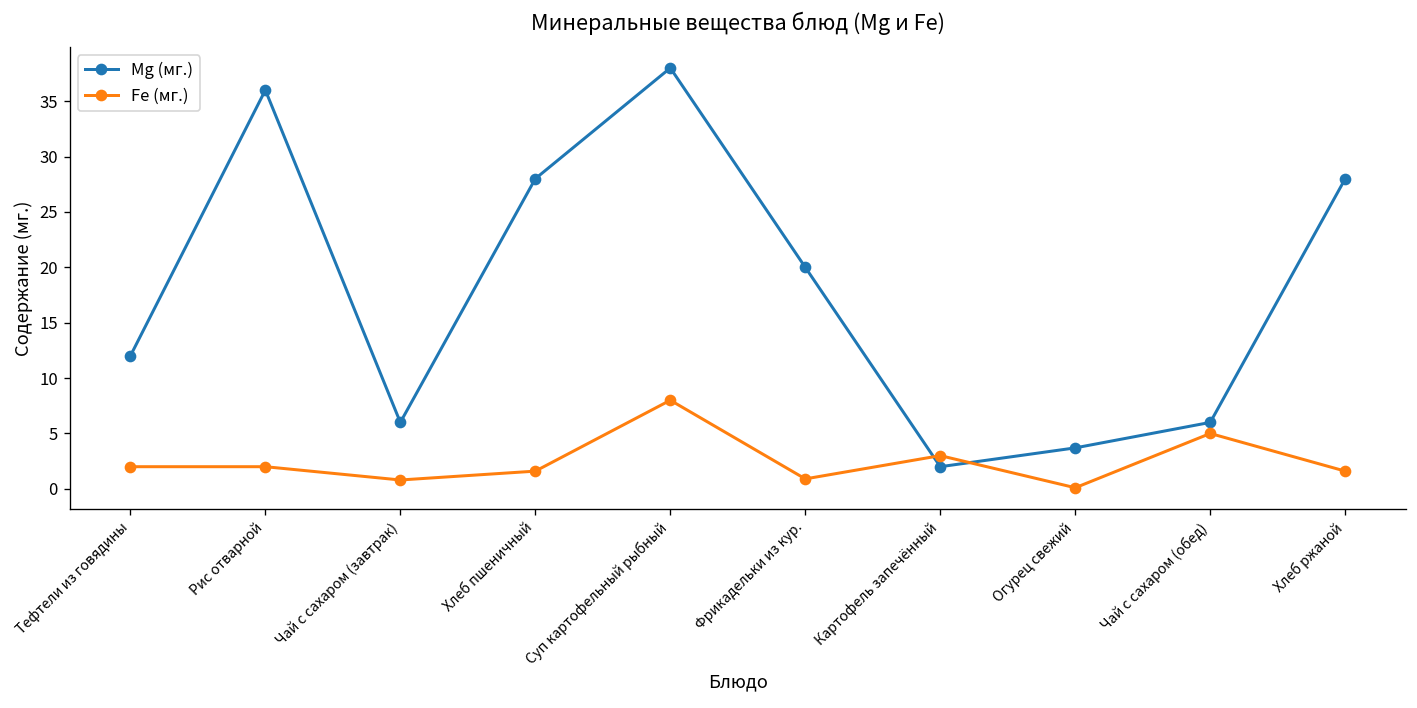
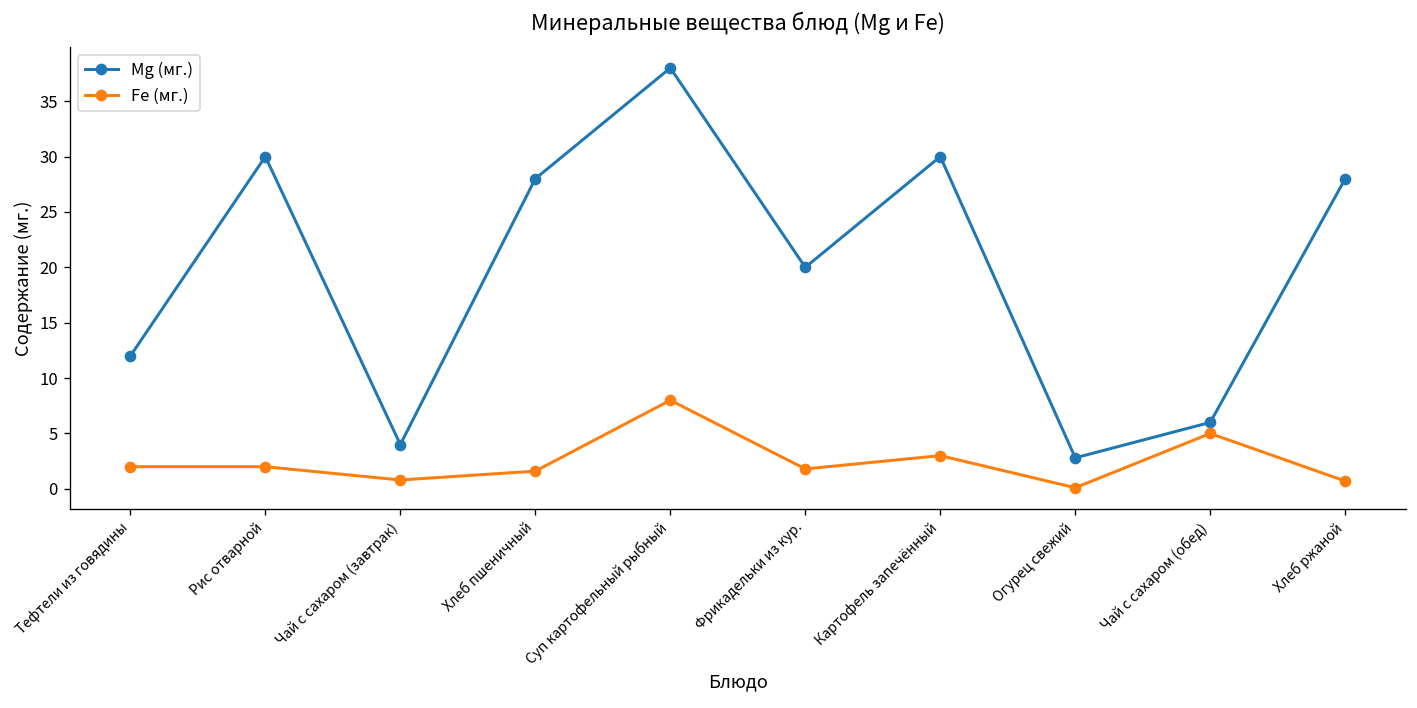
Mg (мг.), Рис отварной: 36 -> 30
Mg (мг.), Чай с сахаром (завтрак): 6 -> 4
Fe (мг.), Фрикадельки из кур.: 1 -> 2
Mg (мг.), Картофель запечённый: 2 -> 30
Mg (мг.), Огурец свежий: 4 -> 3
Fe (мг.), Хлеб ржаной: 2 -> 1
